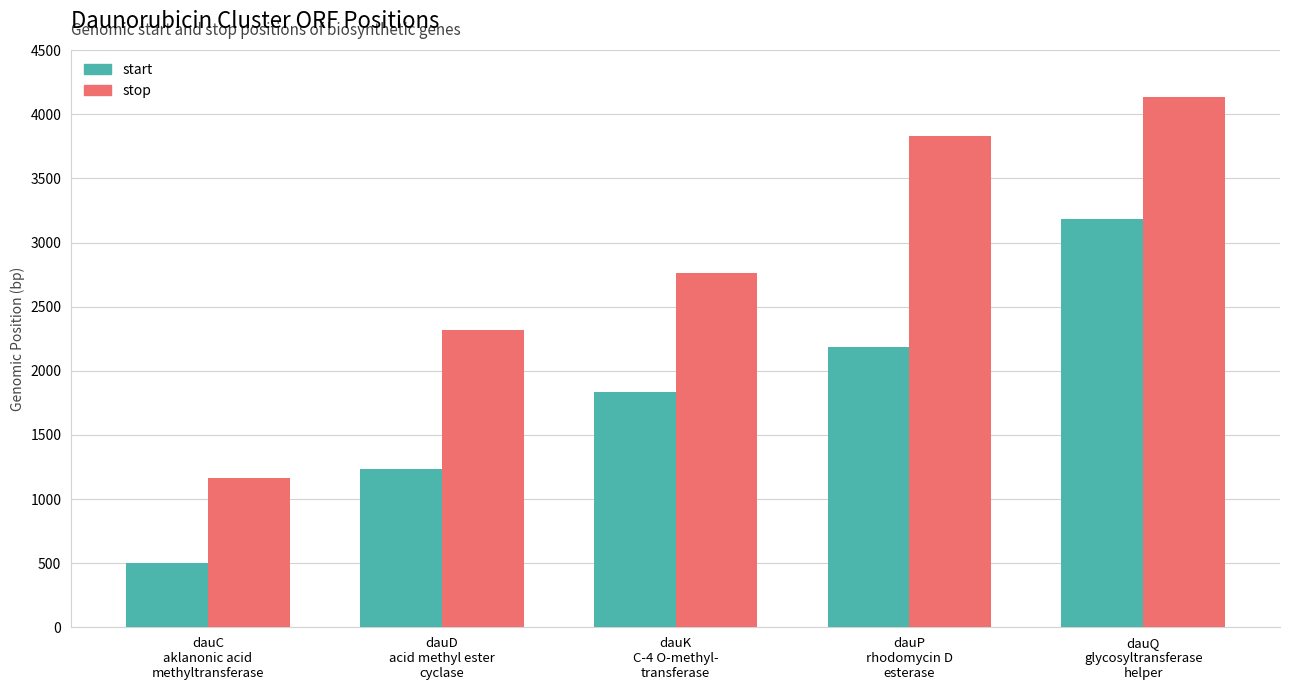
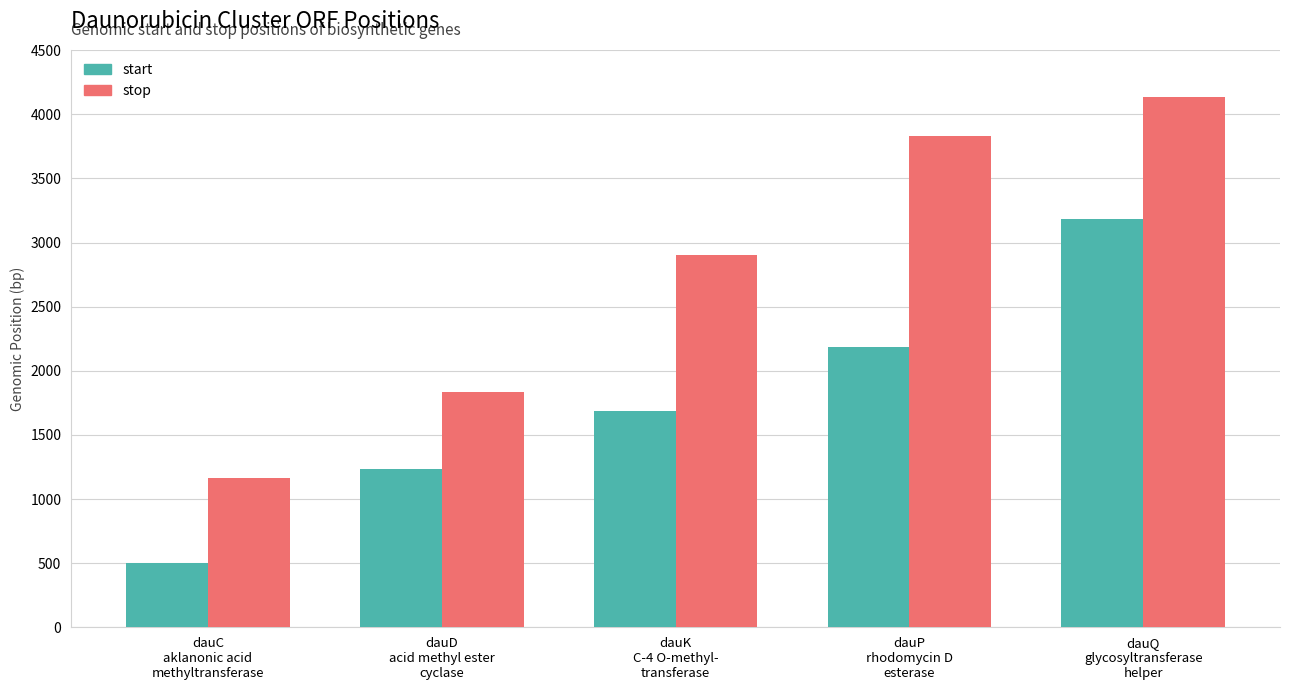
stop, dauD acid methyl ester cyclase: 2320 -> 1840
start, dauK C-4 O-methyl- transferase: 1840 -> 1680
stop, dauK C-4 O-methyl- transferase: 2760 -> 2910
